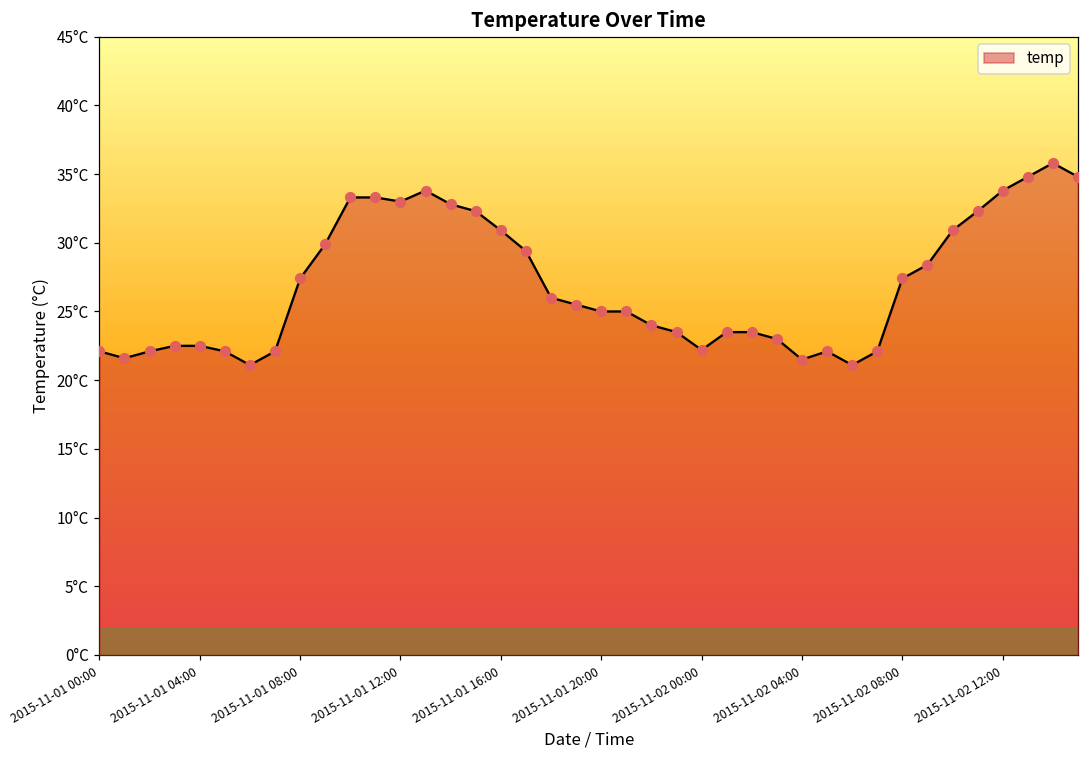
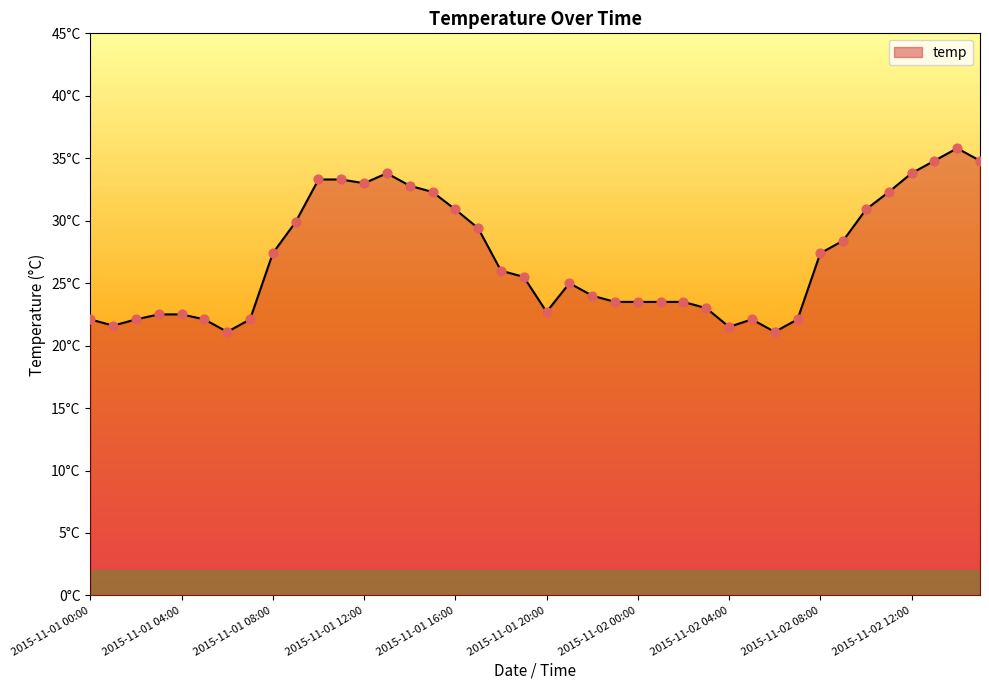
2015-11-01 20:00: 25.0°C -> 22.7°C
2015-11-02 00:00: 22.2°C -> 23.5°C
